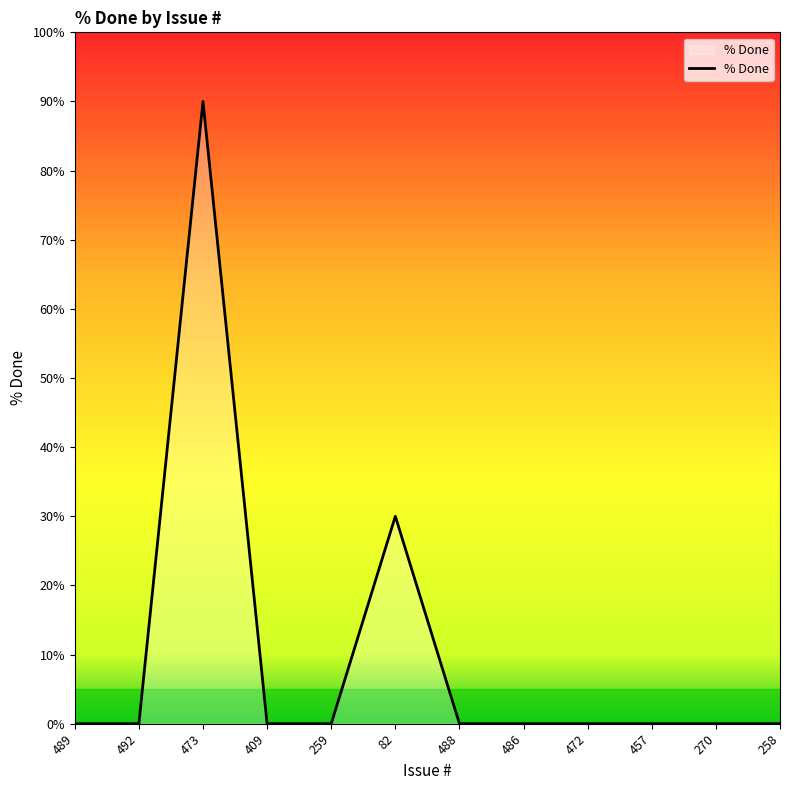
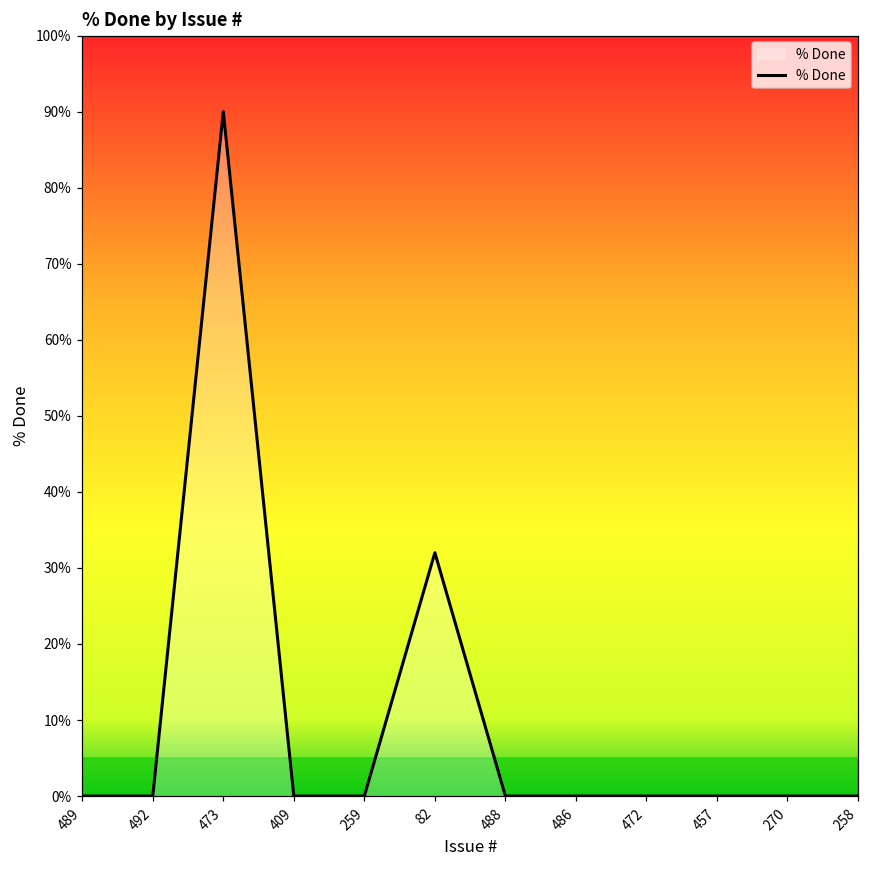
82: 30% -> 32%
